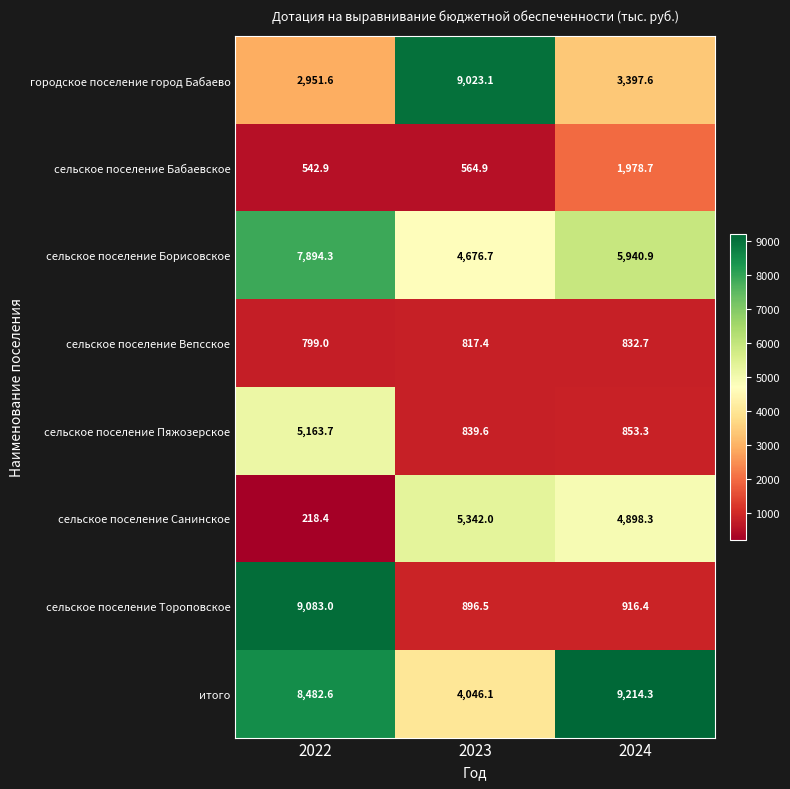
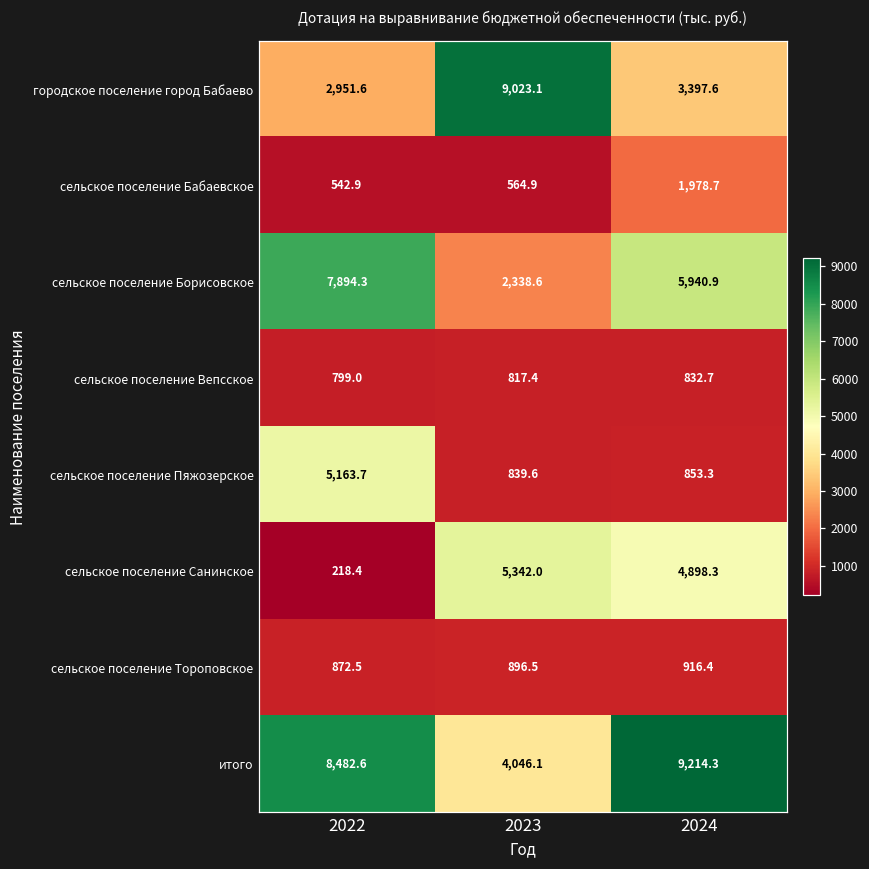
сельское поселение Борисовское, 2023: 4,676.7 -> 2,338.6
сельское поселение Тороповское, 2022: 9,083.0 -> 872.5
